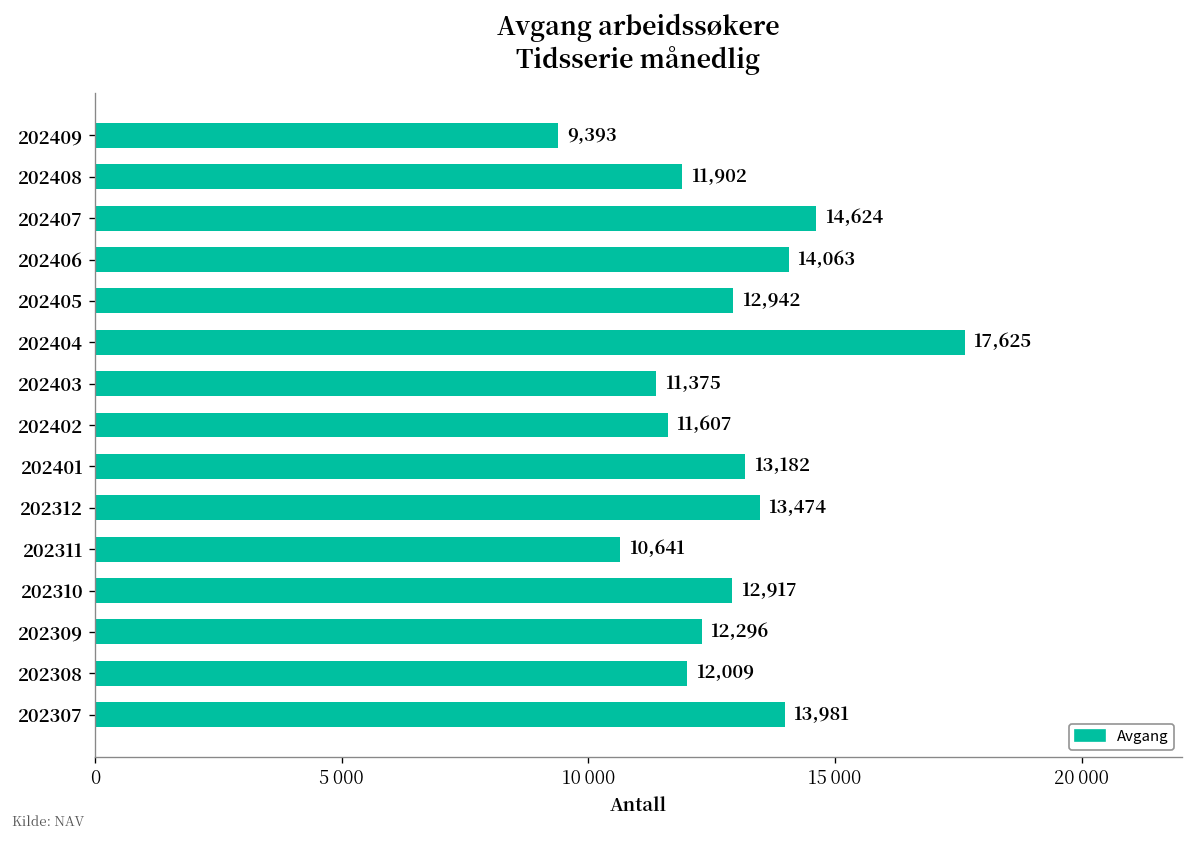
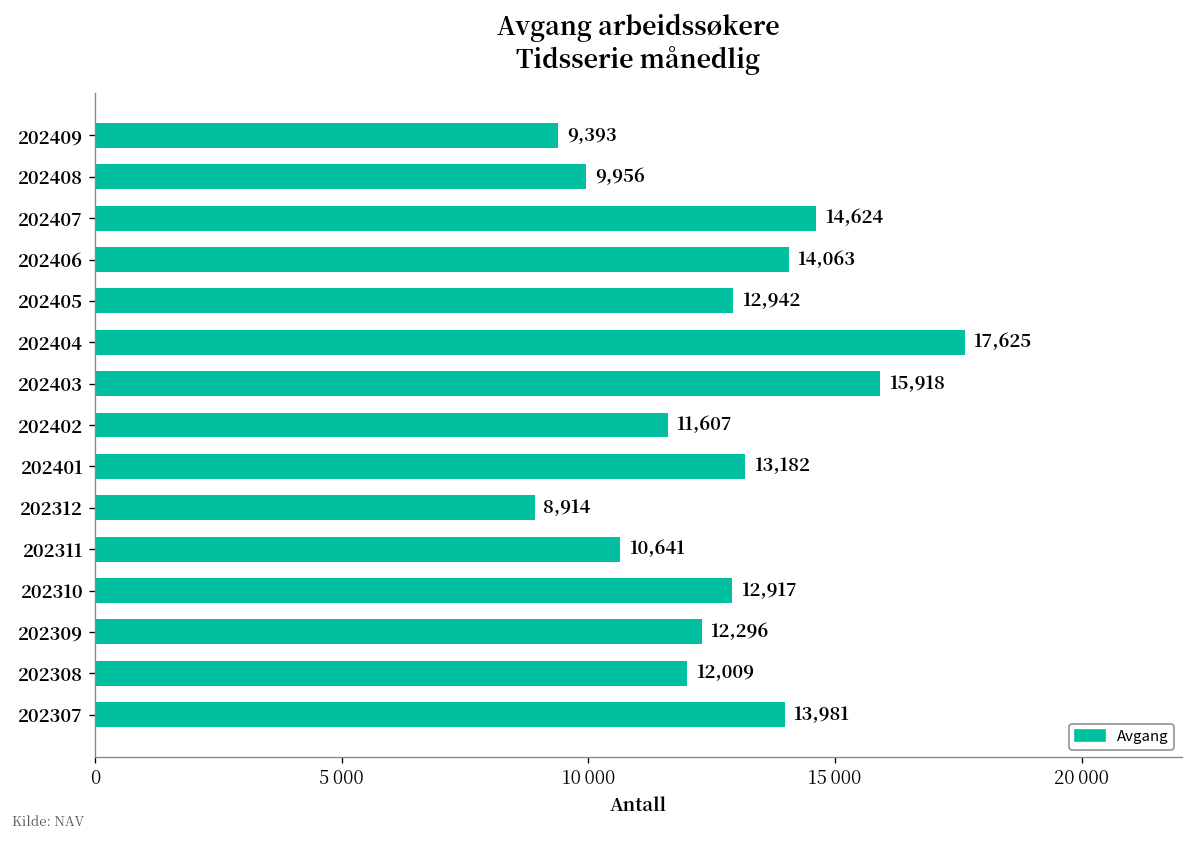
202408: 11,902 -> 9,956
202403: 11,375 -> 15,918
202312: 13,474 -> 8,914
